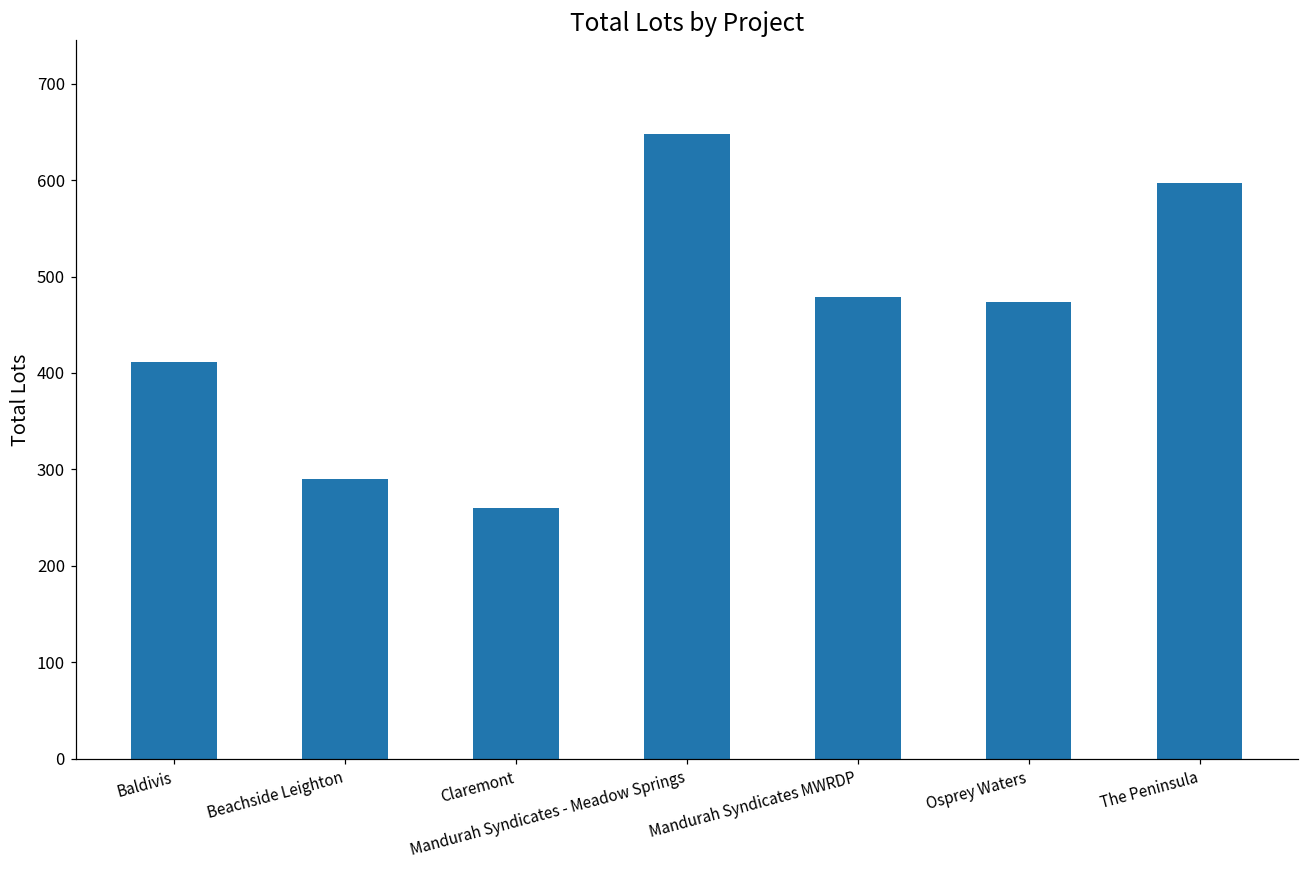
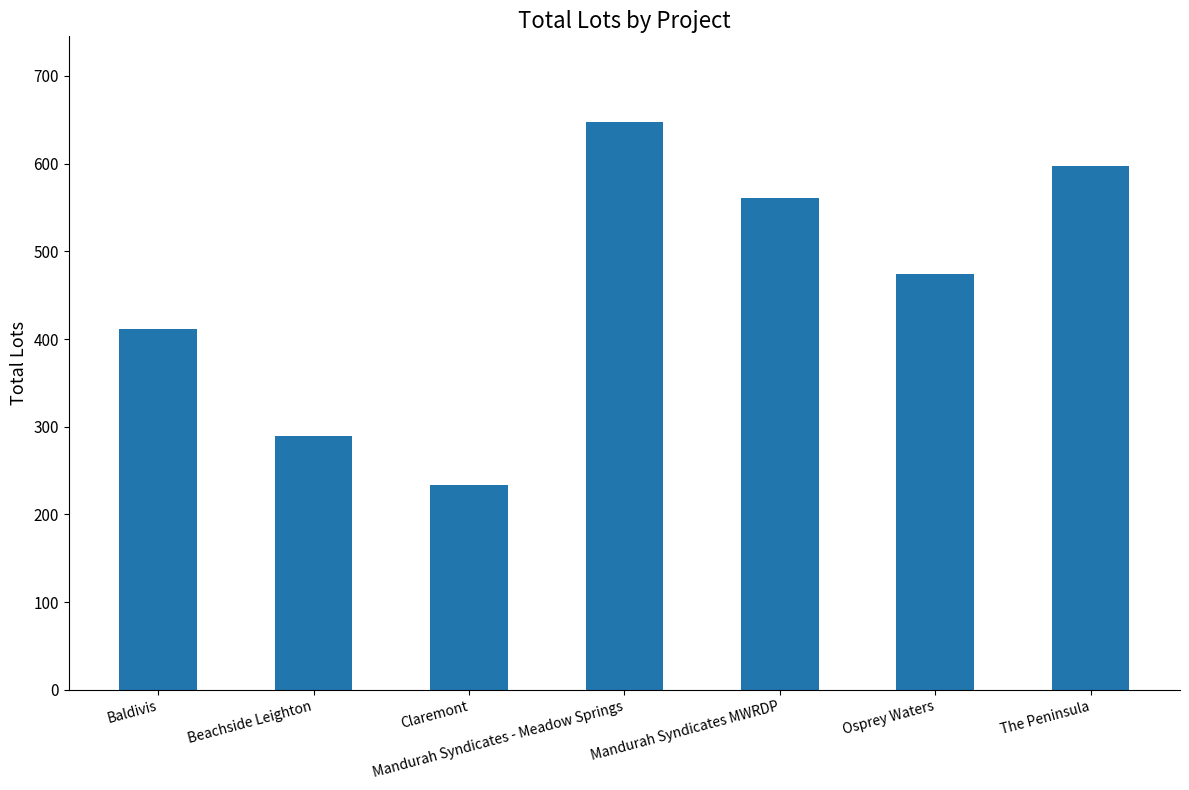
Claremont: 260 -> 230
Mandurah Syndicates MWRDP: 480 -> 560
